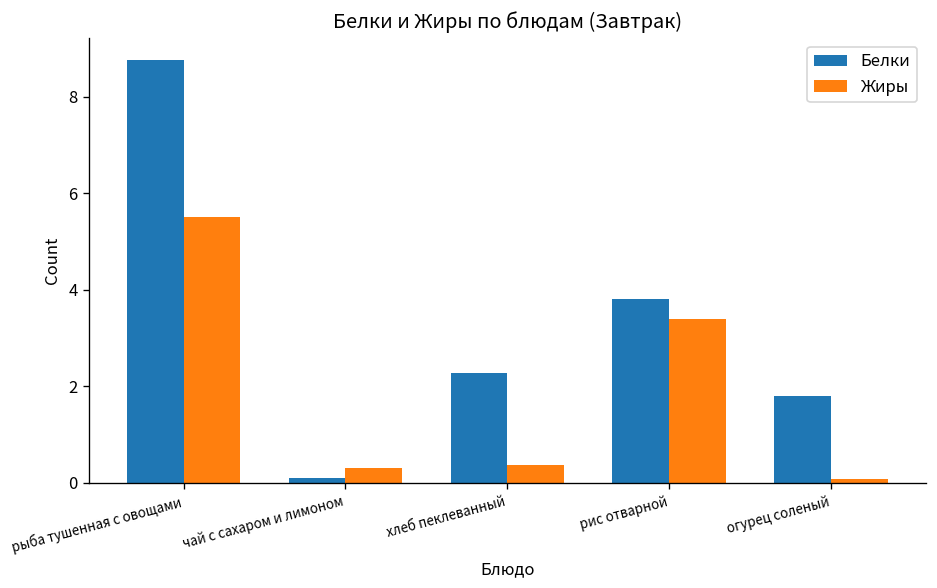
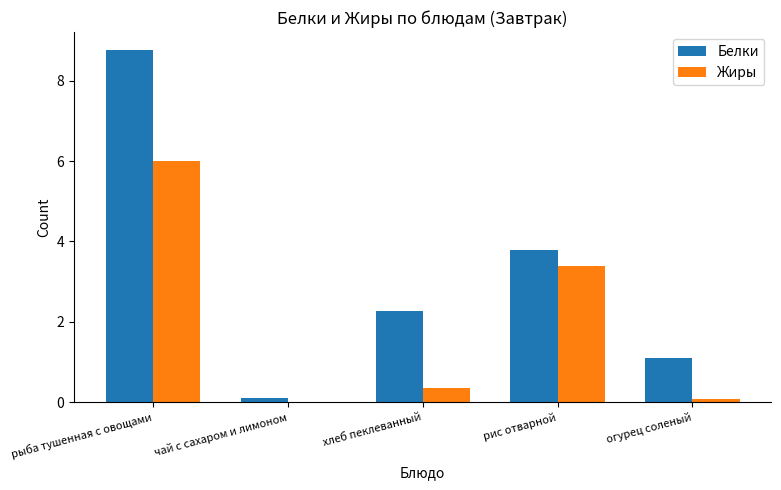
Жиры, рыба тушенная с овощами: 5.5 -> 6.0
Жиры, чай с сахаром и лимоном: 0.3 -> 0.0
Белки, огурец соленый: 1.8 -> 1.1
